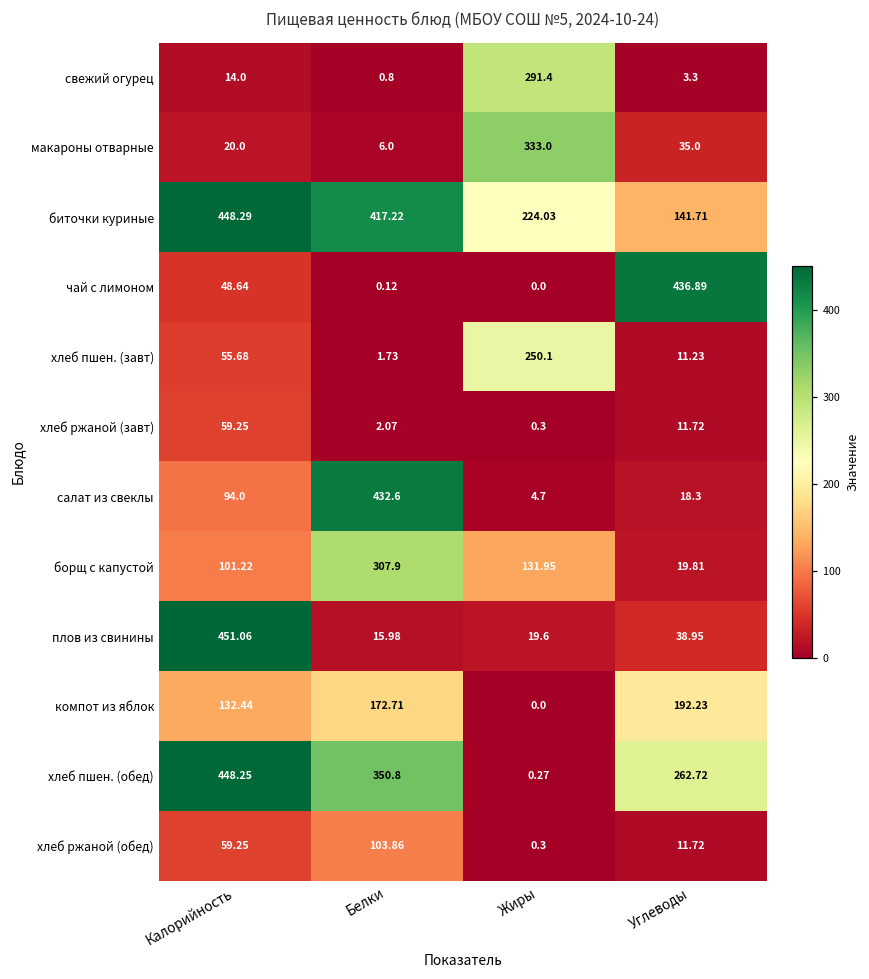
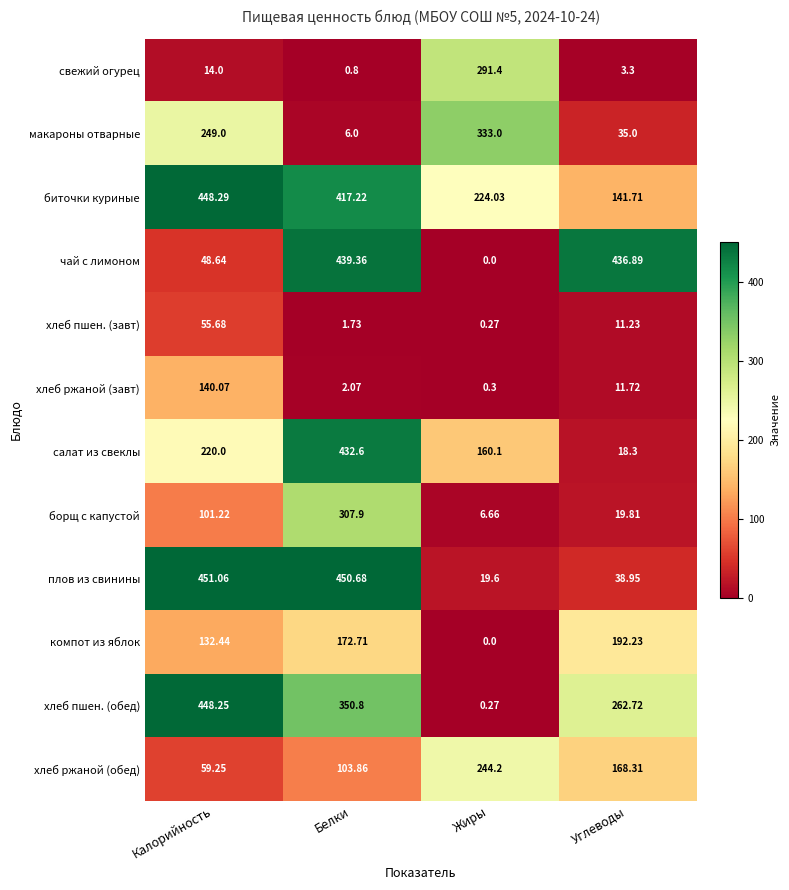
макароны отварные, Калорийность: 20.0 -> 249.0
чай с лимоном, Белки: 0.12 -> 439.36
хлеб пшен. (завт), Жиры: 250.1 -> 0.27
хлеб ржаной (завт), Калорийность: 59.25 -> 140.07
салат из свеклы, Калорийность: 94.0 -> 220.0
салат из свеклы, Жиры: 4.7 -> 160.1
борщ с капустой, Жиры: 131.95 -> 6.66
плов из свинины, Белки: 15.98 -> 450.68
хлеб ржаной (обед), Жиры: 0.3 -> 244.2
хлеб ржаной (обед), Углеводы: 11.72 -> 168.31
